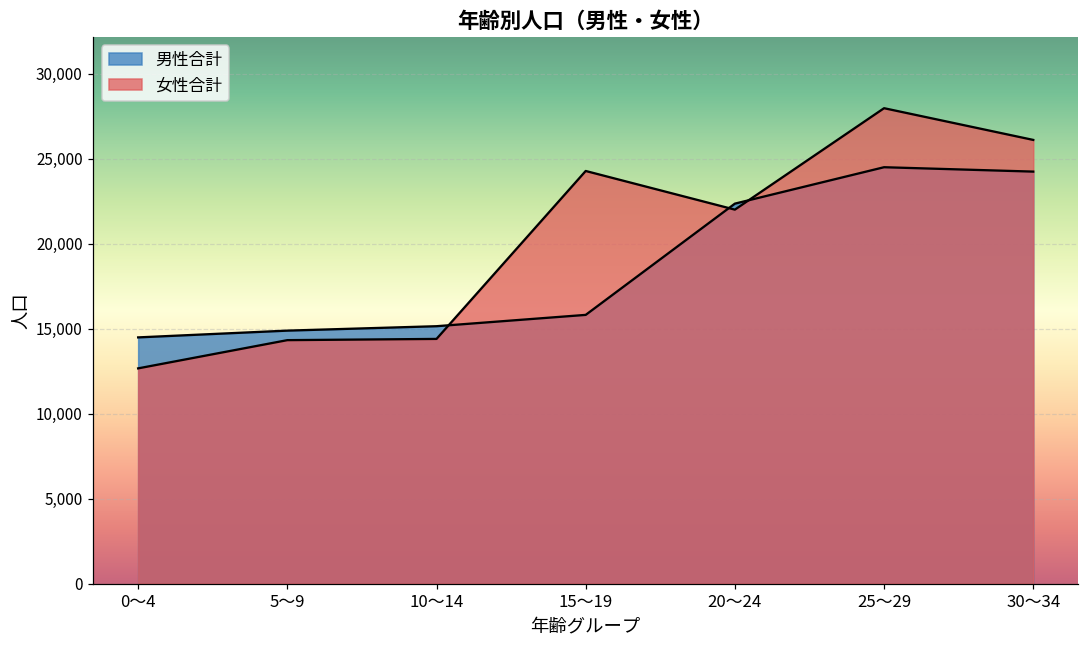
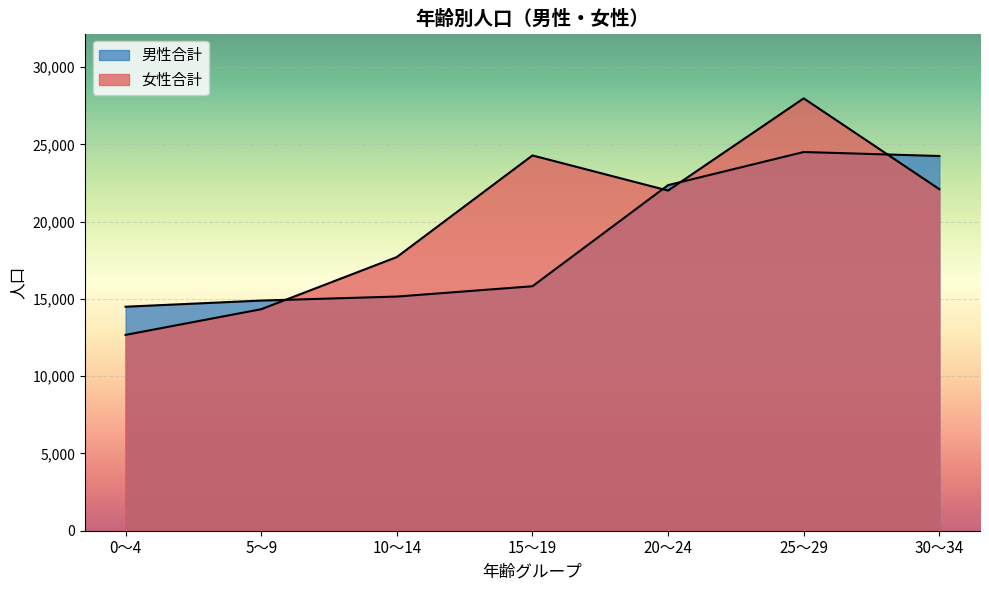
女性合計, 10～14: 14,400 -> 17,700
女性合計, 30～34: 26,100 -> 22,100
